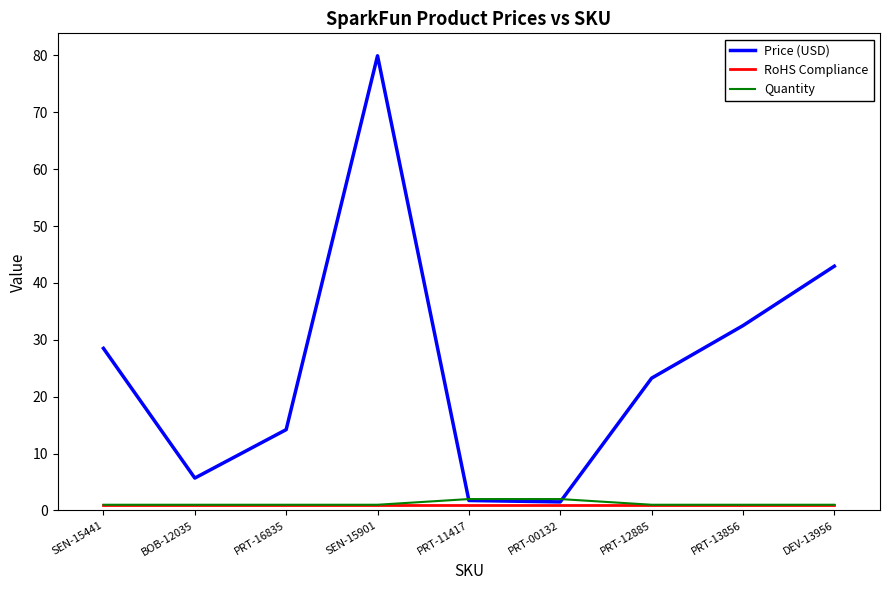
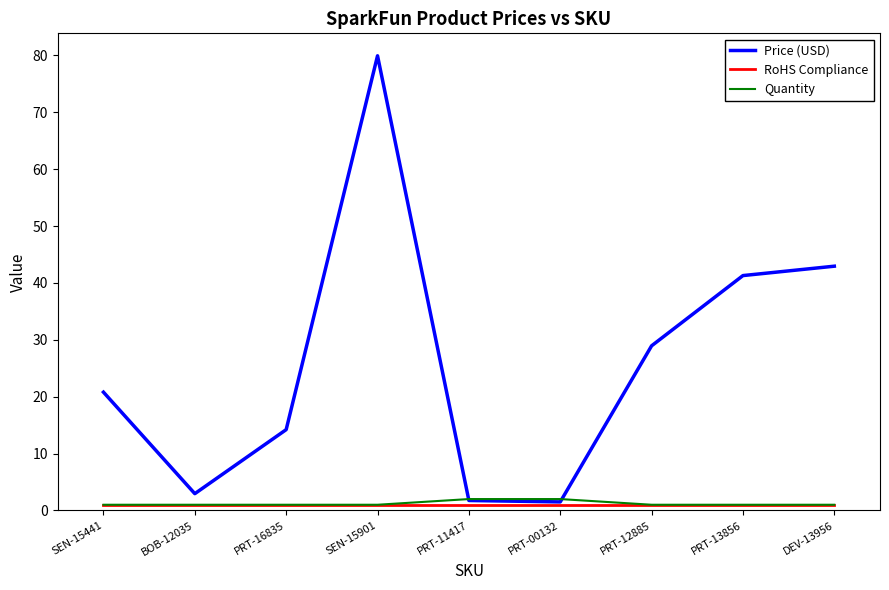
Price (USD), SEN-15441: 29 -> 21
Price (USD), BOB-12035: 6 -> 3
Price (USD), PRT-12885: 23 -> 29
Price (USD), PRT-13856: 33 -> 41
